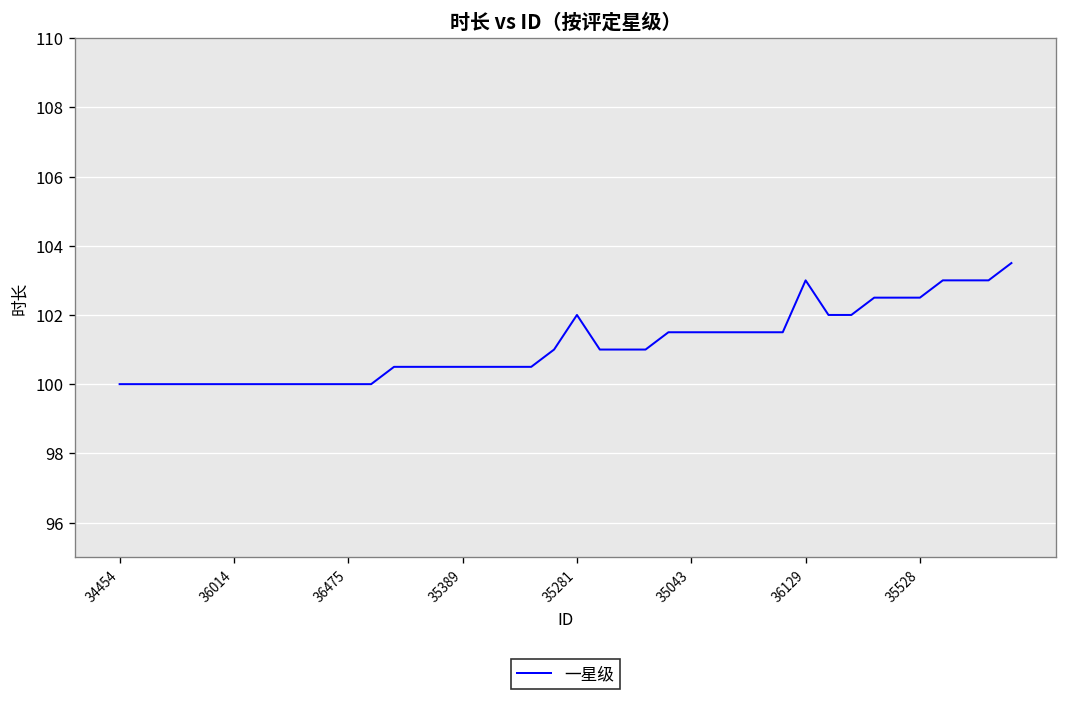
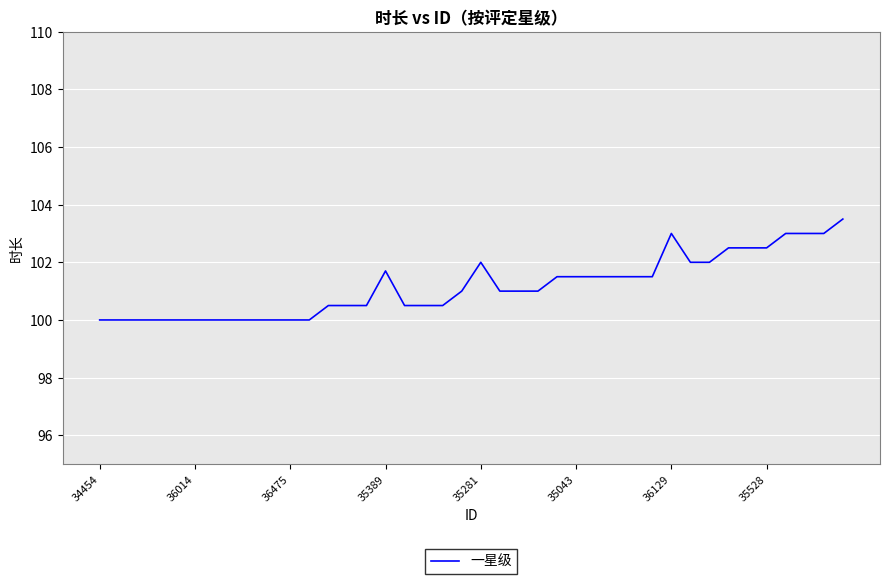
35389: 100.5 -> 101.7
